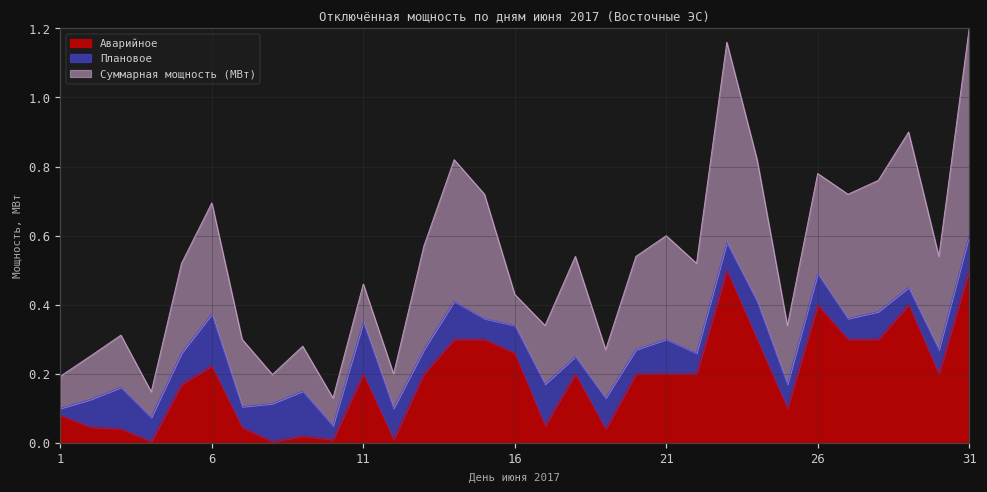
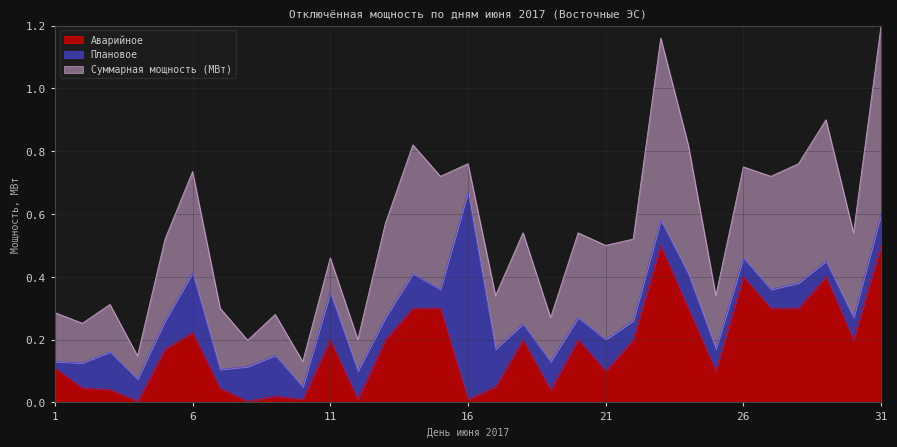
Аварийное, 1: 0.08 -> 0.11
Суммарная мощность (МВт), 1: 0.09 -> 0.16
Плановое, 6: 0.15 -> 0.19
Аварийное, 16: 0.26 -> 0.01
Плановое, 16: 0.08 -> 0.66
Аварийное, 21: 0.2 -> 0.1
Плановое, 26: 0.09 -> 0.06
